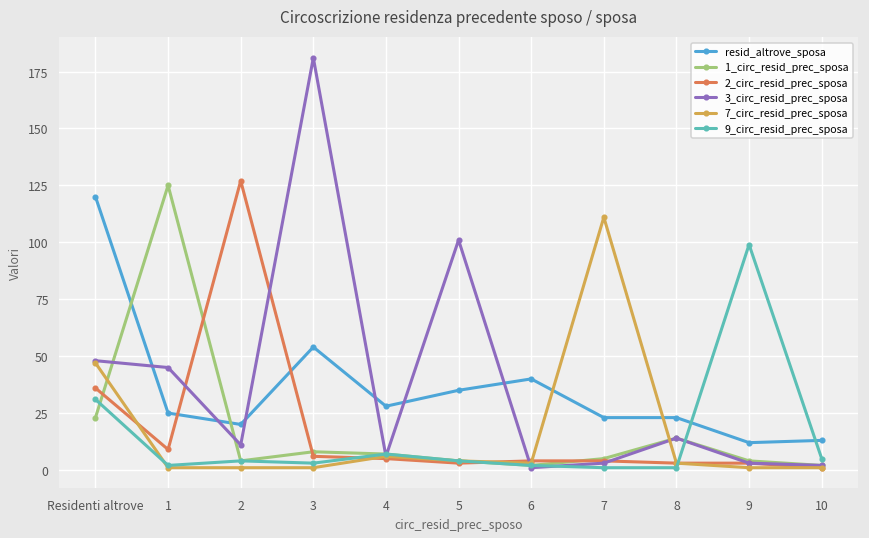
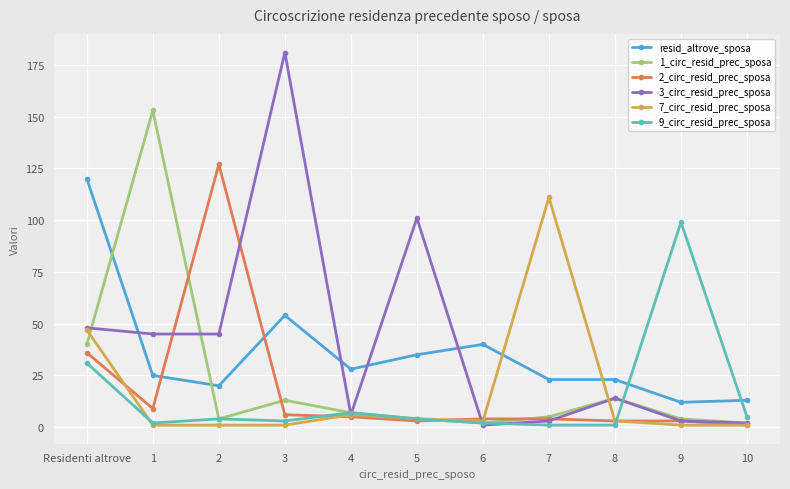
1_circ_resid_prec_sposa, Residenti altrove: 23 -> 40
1_circ_resid_prec_sposa, 1: 125 -> 153
3_circ_resid_prec_sposa, 2: 11 -> 45
1_circ_resid_prec_sposa, 3: 8 -> 13
